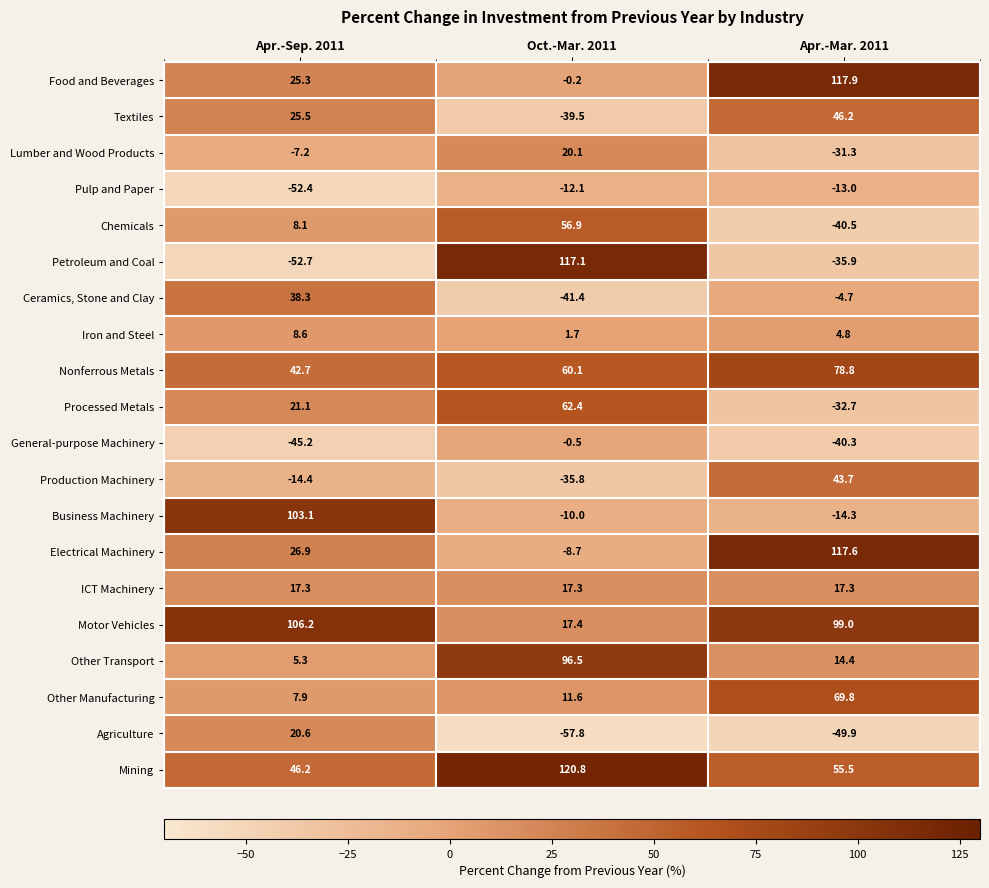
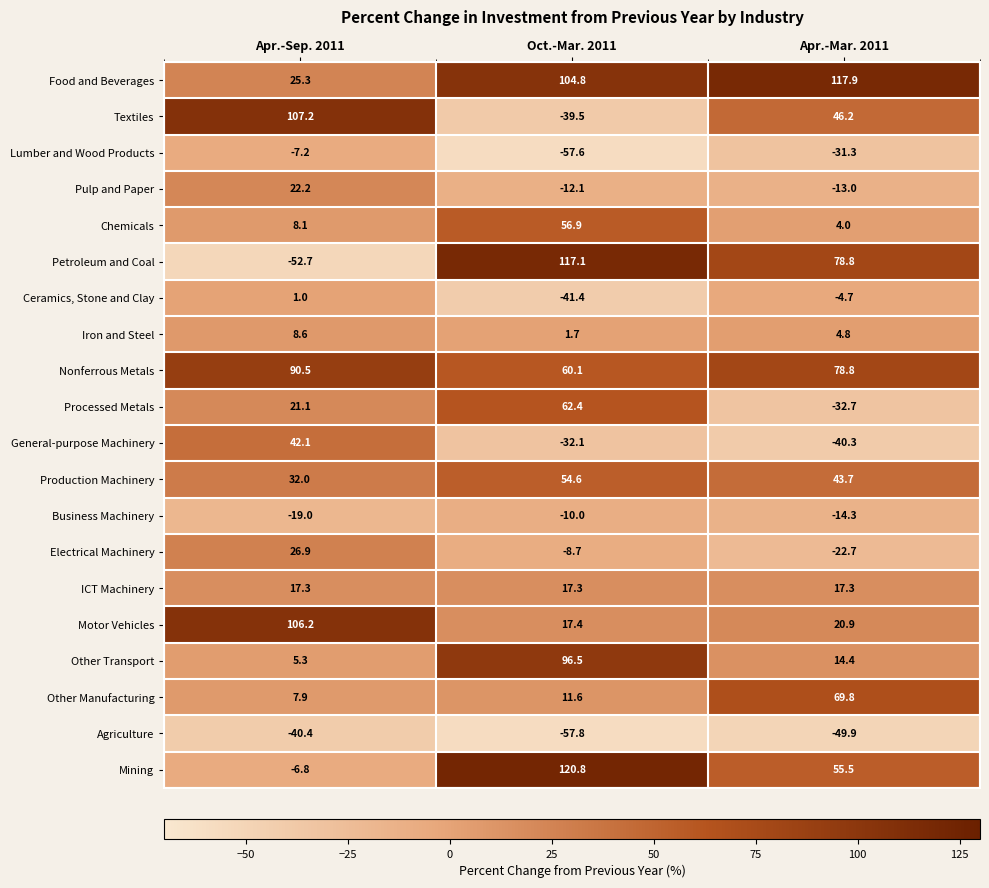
Food and Beverages, Oct.-Mar. 2011: -0.2 -> 104.8
Textiles, Apr.-Sep. 2011: 25.5 -> 107.2
Lumber and Wood Products, Oct.-Mar. 2011: 20.1 -> -57.6
Pulp and Paper, Apr.-Sep. 2011: -52.4 -> 22.2
Chemicals, Apr.-Mar. 2011: -40.5 -> 4.0
Petroleum and Coal, Apr.-Mar. 2011: -35.9 -> 78.8
Ceramics, Stone and Clay, Apr.-Sep. 2011: 38.3 -> 1.0
Nonferrous Metals, Apr.-Sep. 2011: 42.7 -> 90.5
General-purpose Machinery, Apr.-Sep. 2011: -45.2 -> 42.1
General-purpose Machinery, Oct.-Mar. 2011: -0.5 -> -32.1
Production Machinery, Apr.-Sep. 2011: -14.4 -> 32.0
Production Machinery, Oct.-Mar. 2011: -35.8 -> 54.6
Business Machinery, Apr.-Sep. 2011: 103.1 -> -19.0
Electrical Machinery, Apr.-Mar. 2011: 117.6 -> -22.7
Motor Vehicles, Apr.-Mar. 2011: 99.0 -> 20.9
Agriculture, Apr.-Sep. 2011: 20.6 -> -40.4
Mining, Apr.-Sep. 2011: 46.2 -> -6.8
